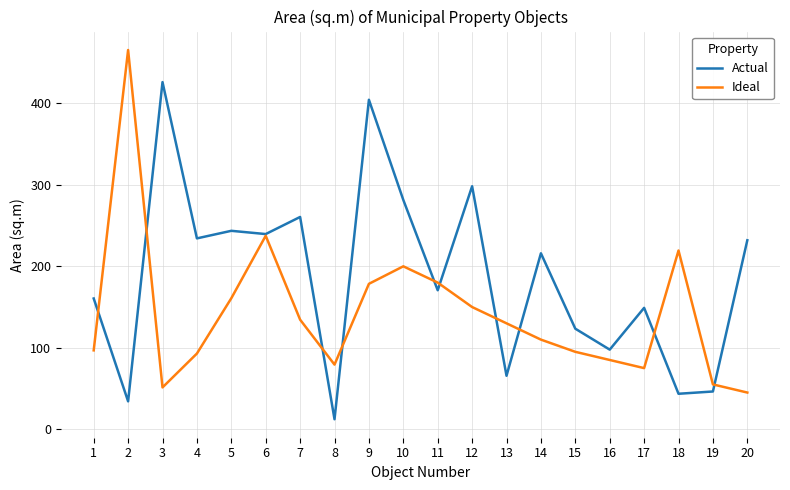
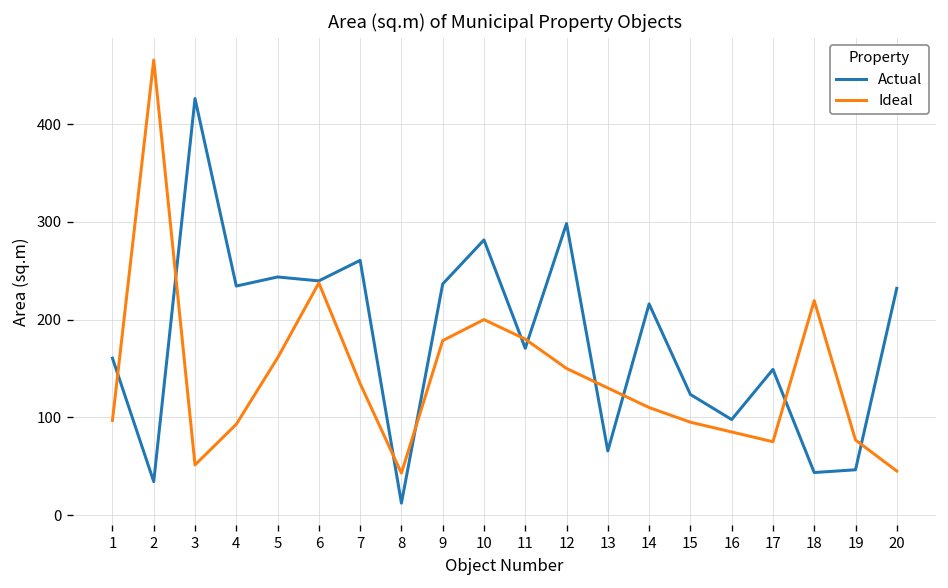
Ideal, 8: 80 -> 40
Actual, 9: 400 -> 240
Ideal, 19: 60 -> 80
